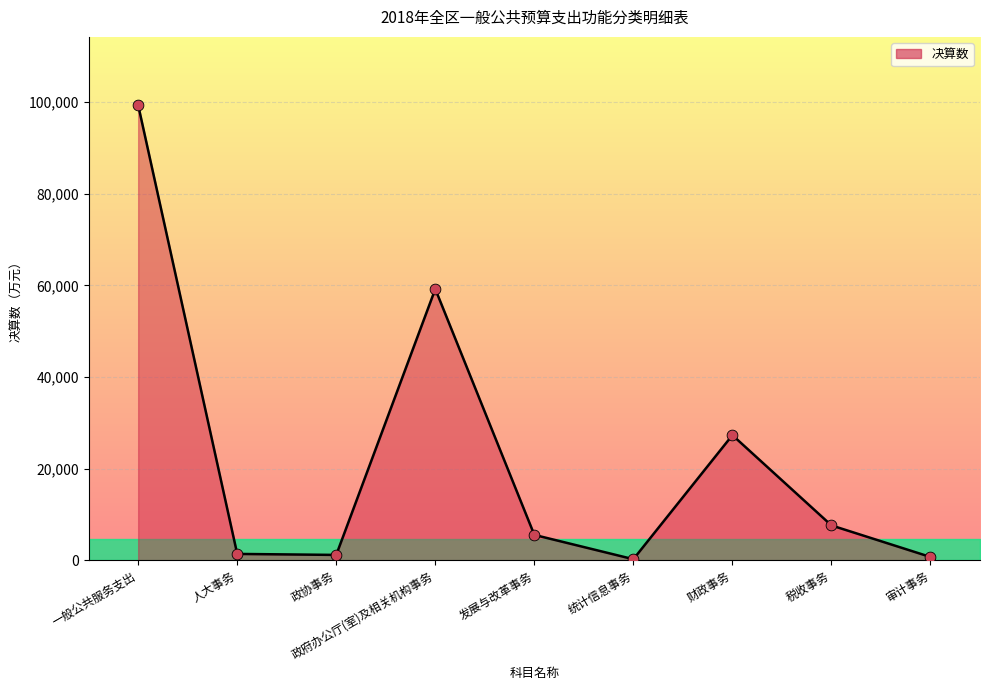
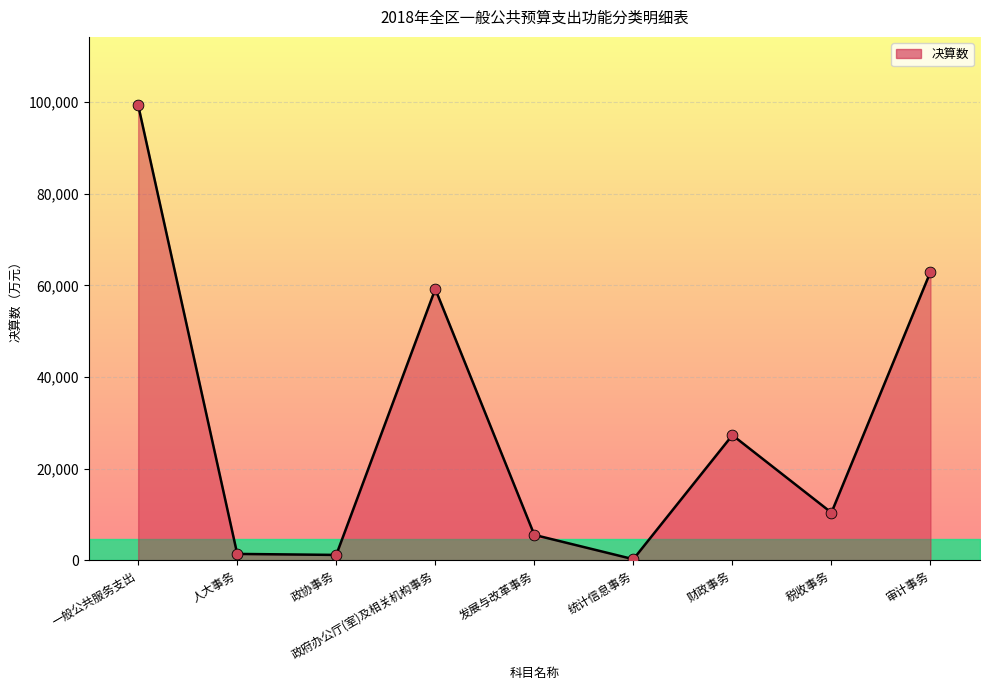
决算数, 税收事务: 8,000 -> 10,000
决算数, 审计事务: 1,000 -> 63,000
